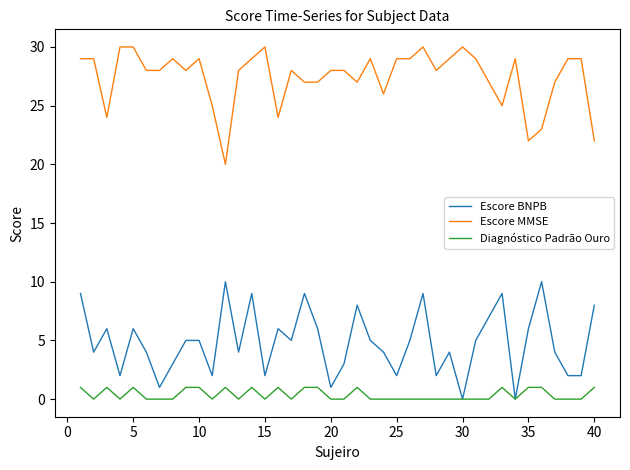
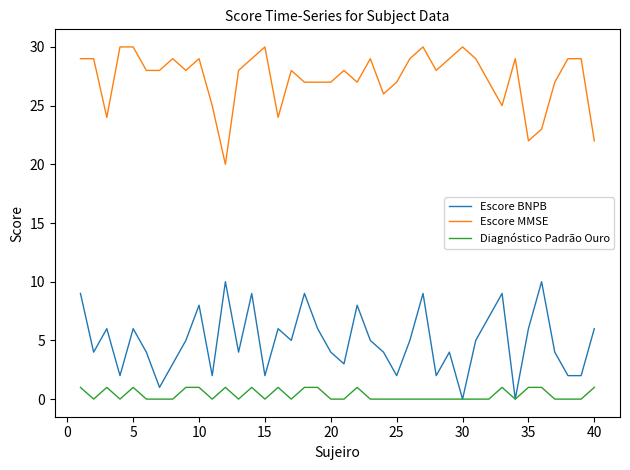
Escore BNPB, 10: 5 -> 8
Escore BNPB, 20: 1 -> 4
Escore MMSE, 20: 28 -> 27
Escore MMSE, 25: 29 -> 27
Escore BNPB, 40: 8 -> 6
